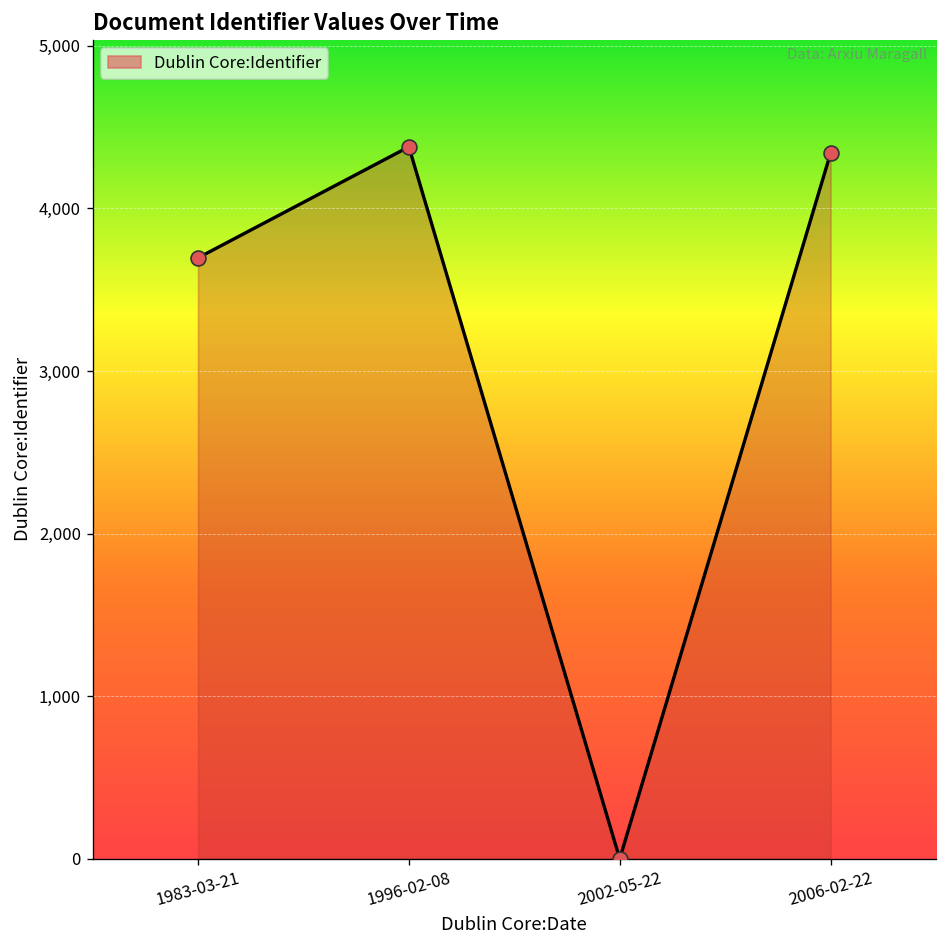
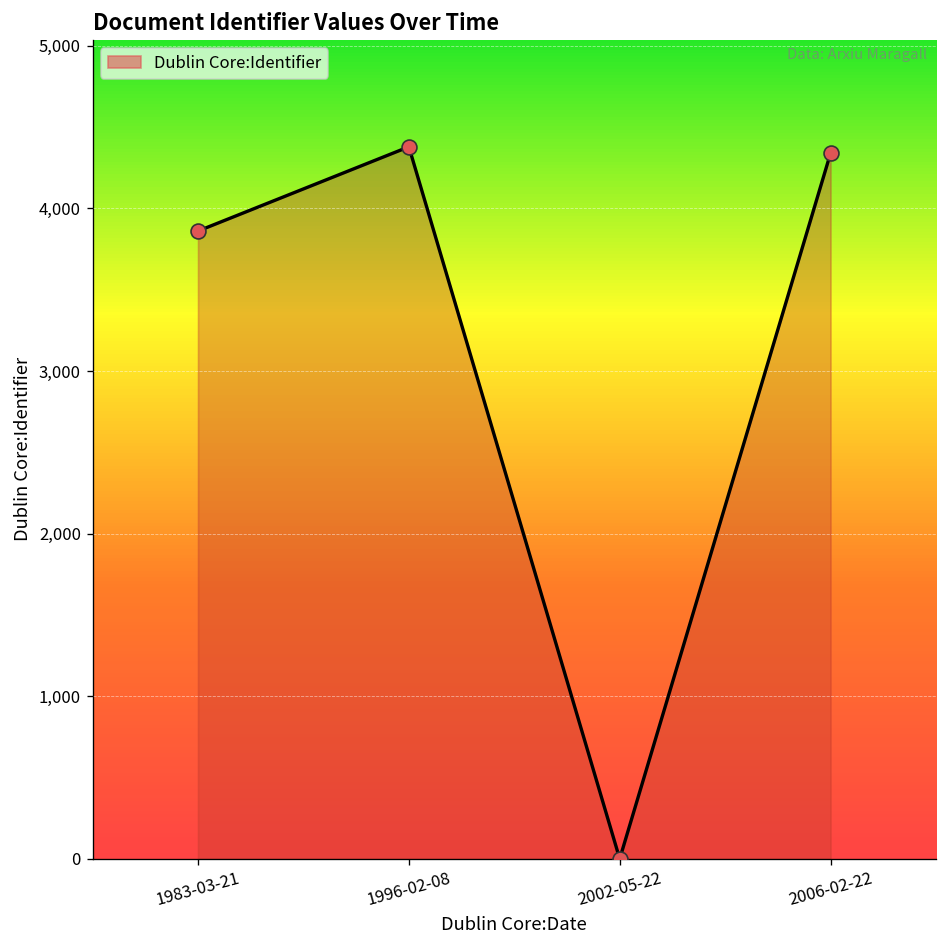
1983-03-21: 3,700 -> 3,860
